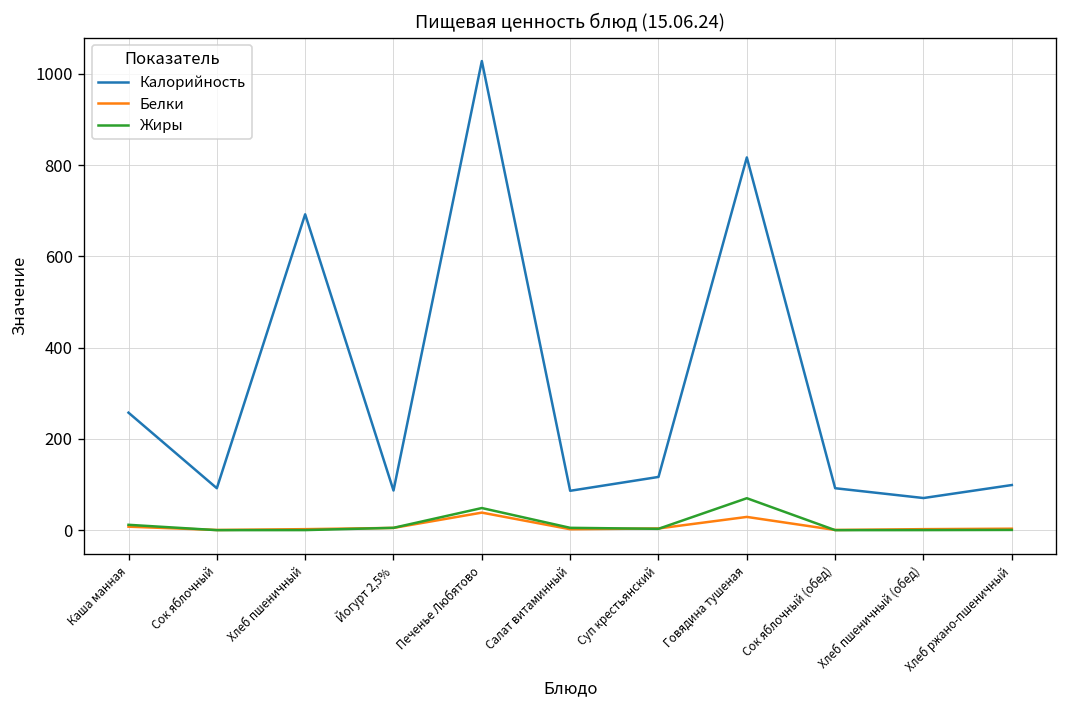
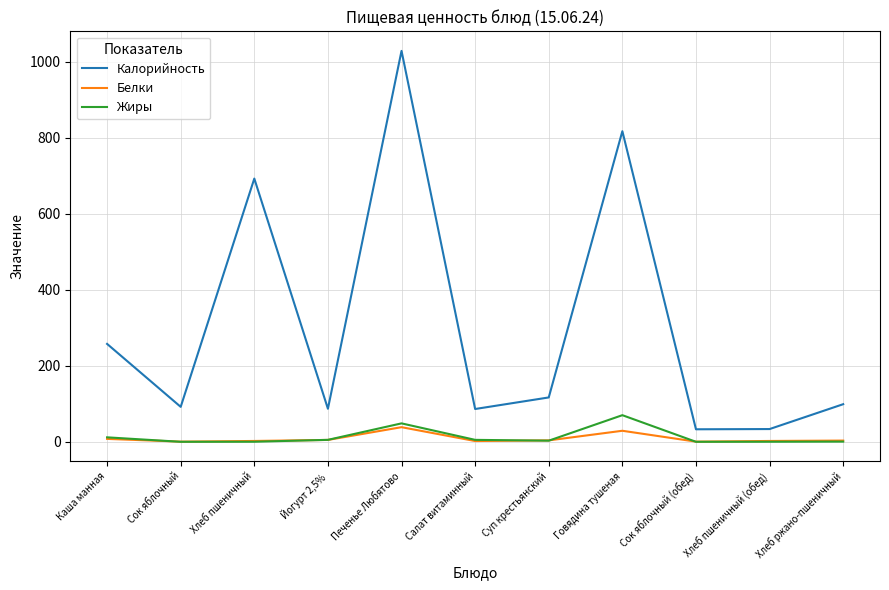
Калорийность, Сок яблочный (обед): 90 -> 30
Калорийность, Хлеб пшеничный (обед): 70 -> 30
